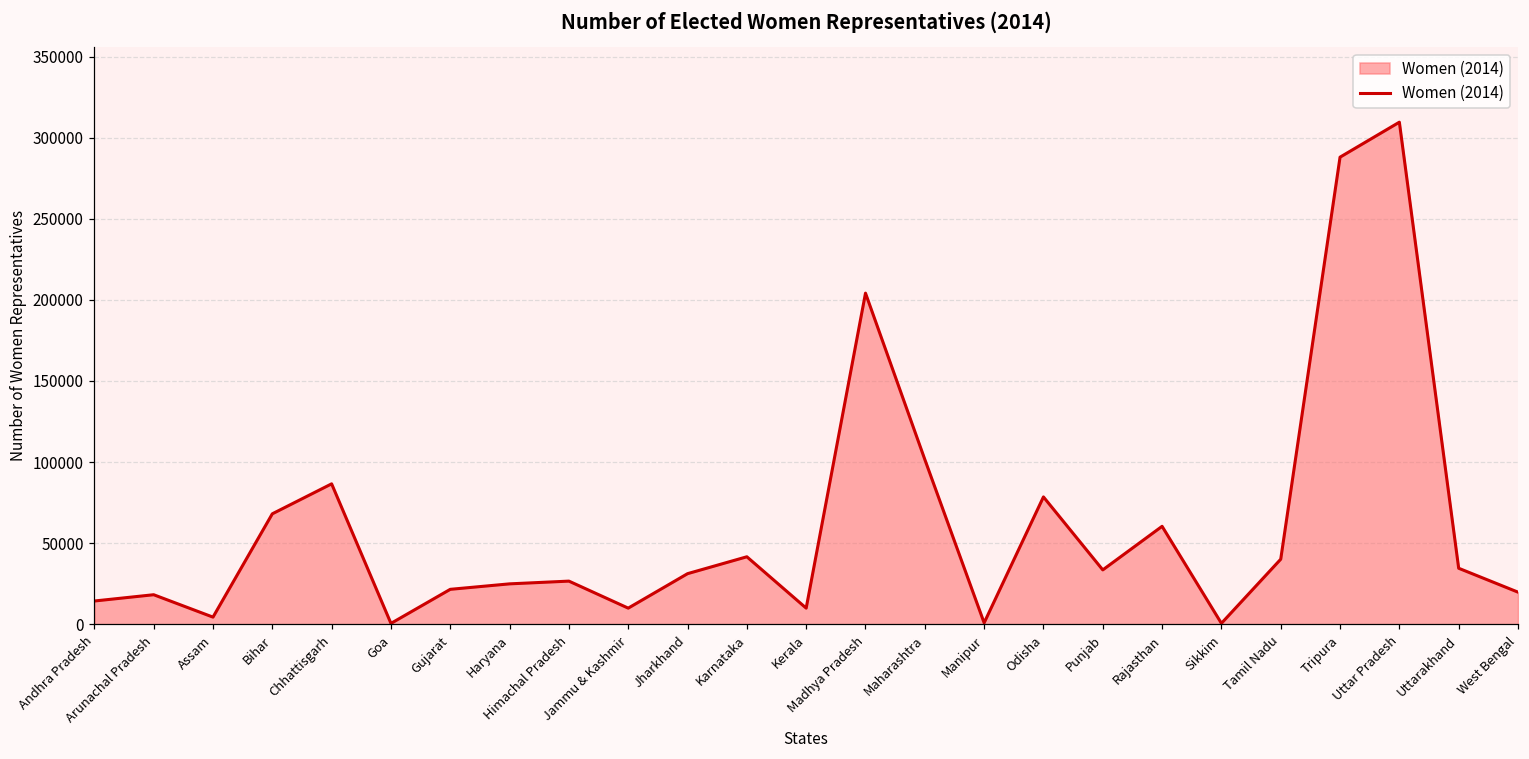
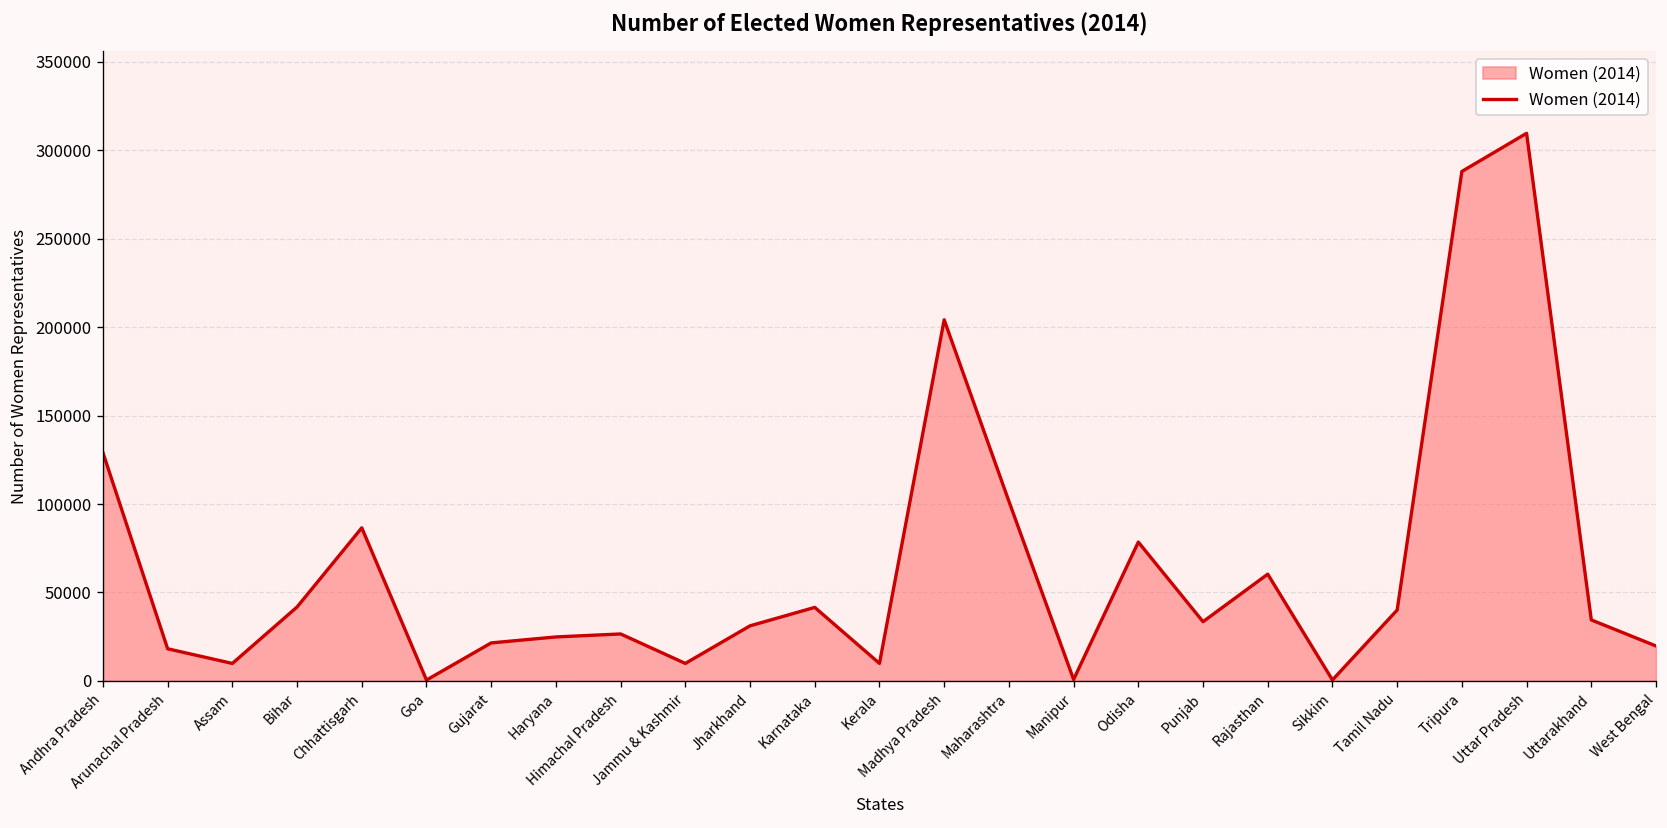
Andhra Pradesh: 14000 -> 129000
Assam: 4000 -> 10000
Bihar: 68000 -> 42000
